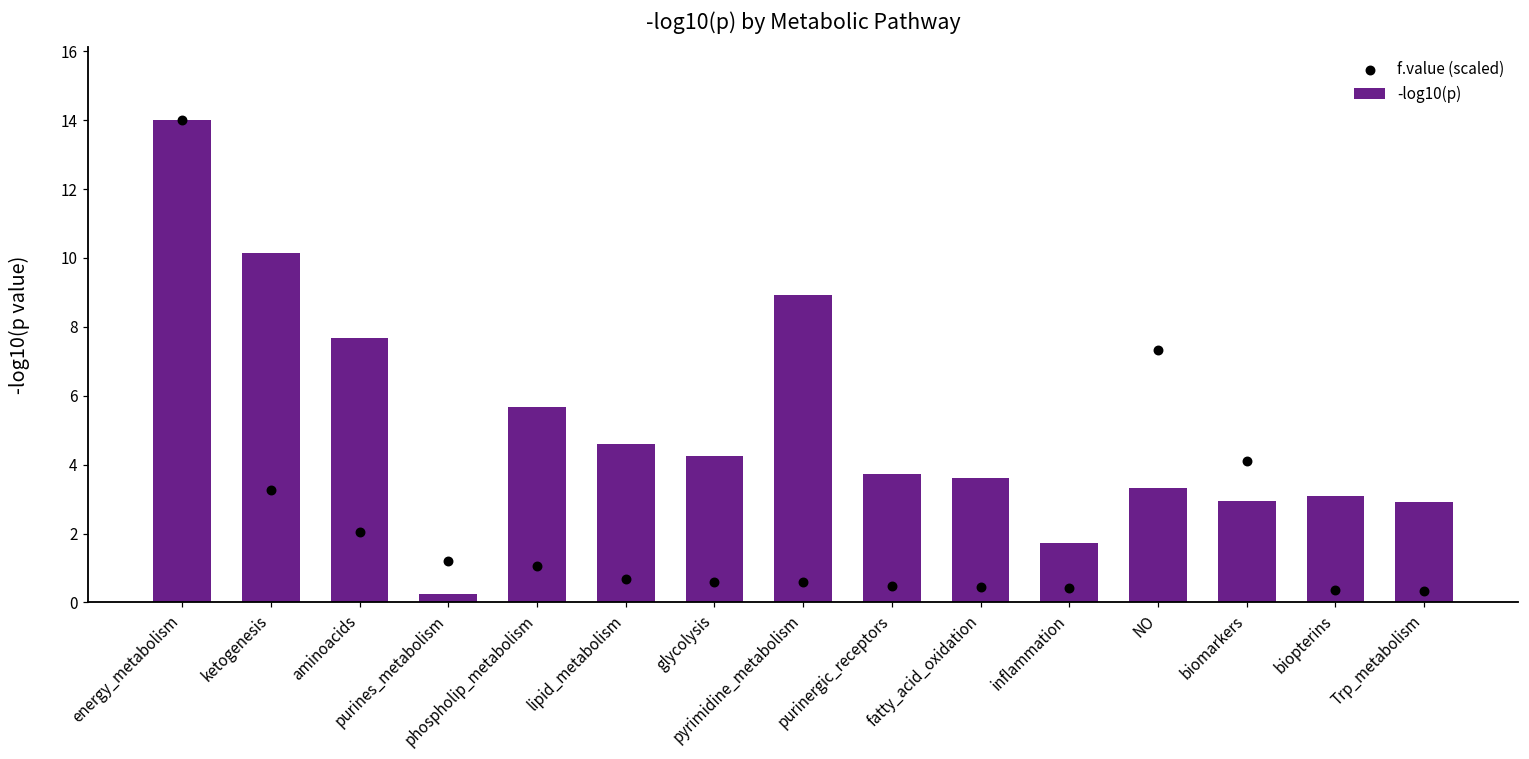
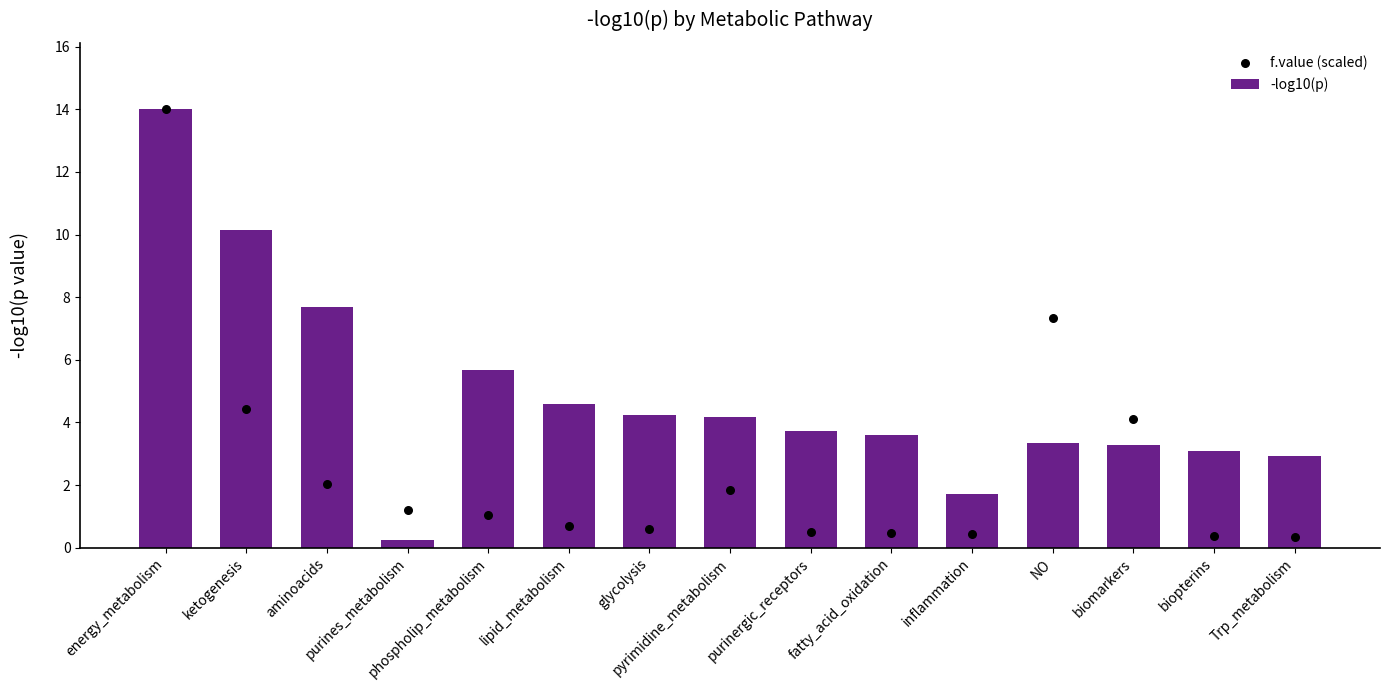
f.value (scaled), ketogenesis: 3.3 -> 4.4
-log10(p), pyrimidine_metabolism: 8.9 -> 4.2
f.value (scaled), pyrimidine_metabolism: 0.6 -> 1.8
-log10(p), biomarkers: 2.9 -> 3.3
